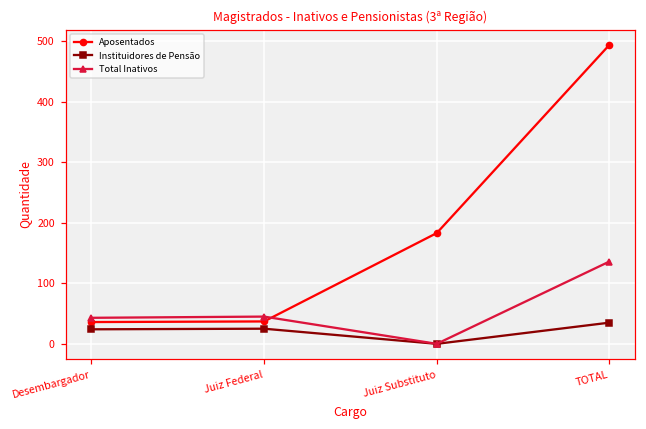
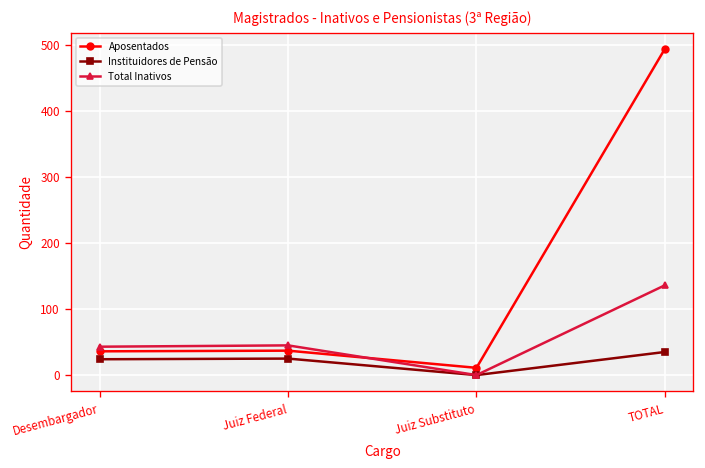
Aposentados, Juiz Substituto: 180 -> 10
